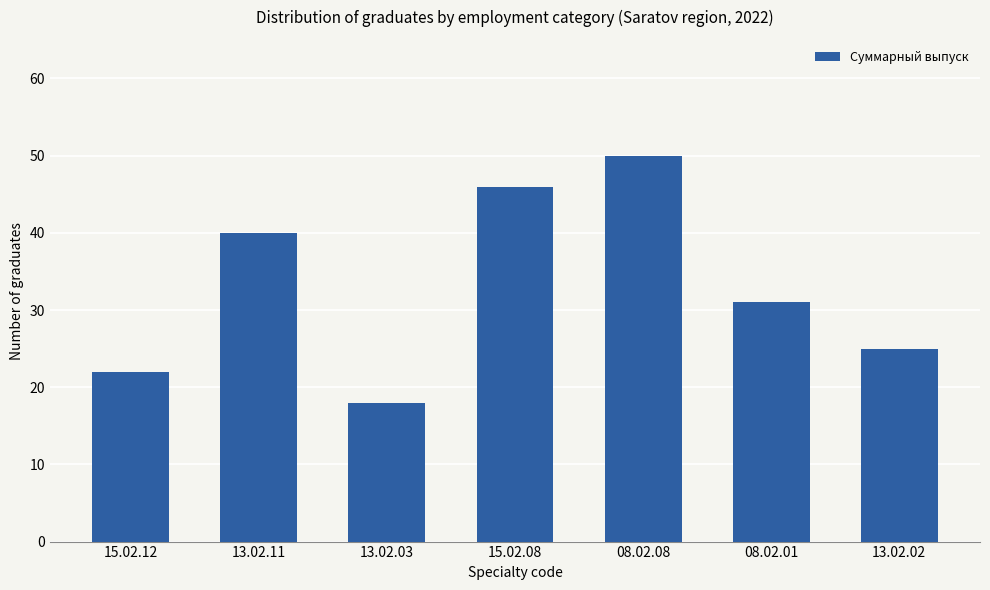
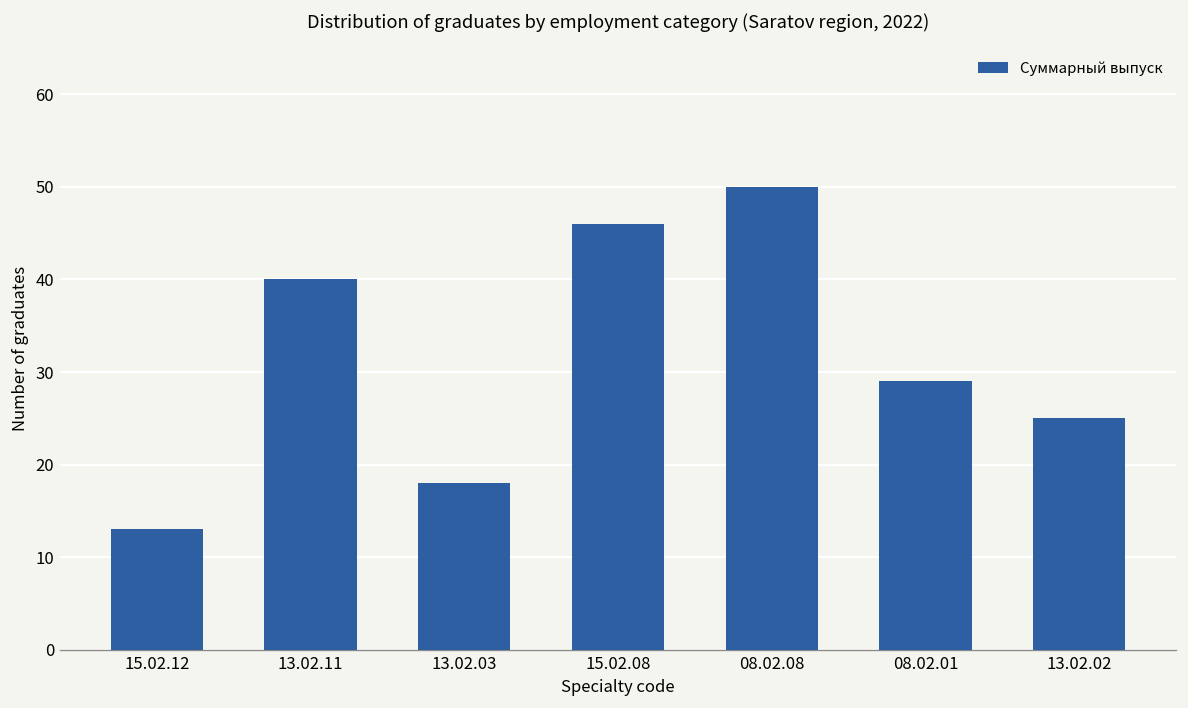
15.02.12: 22 -> 13
08.02.01: 31 -> 29
